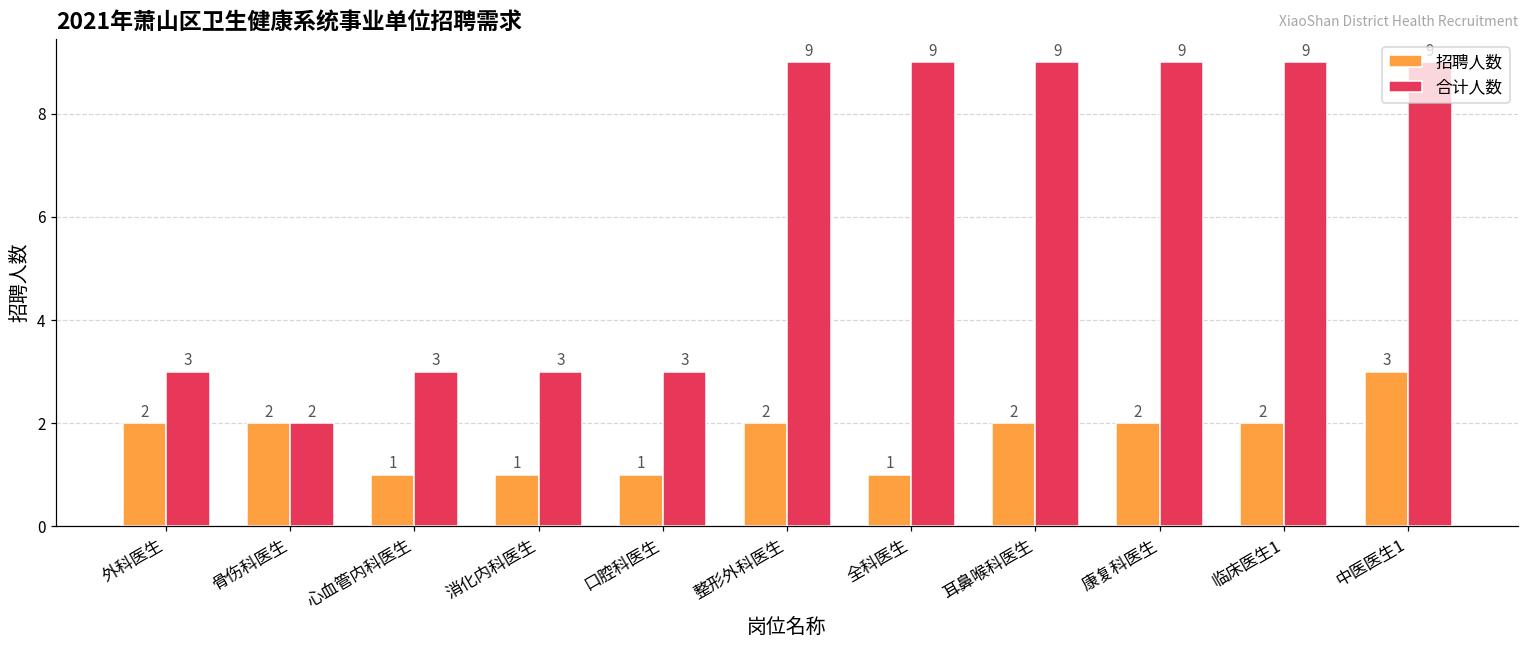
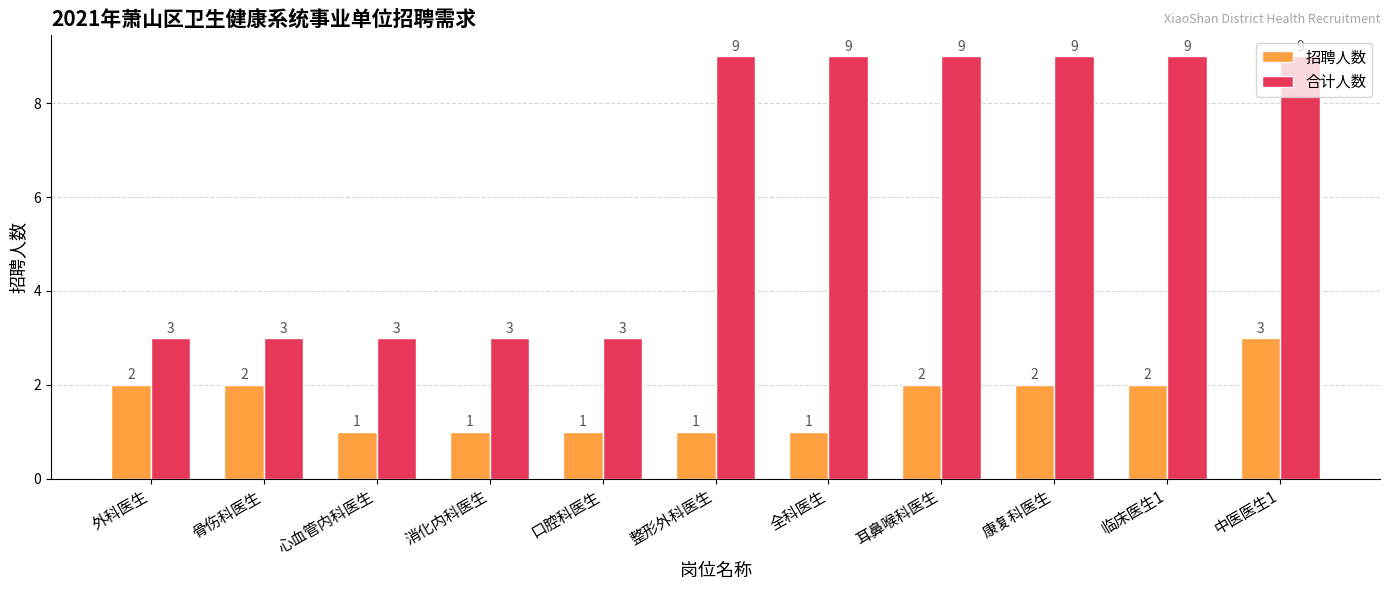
合计人数, 骨伤科医生: 2 -> 3
招聘人数, 整形外科医生: 2 -> 1
